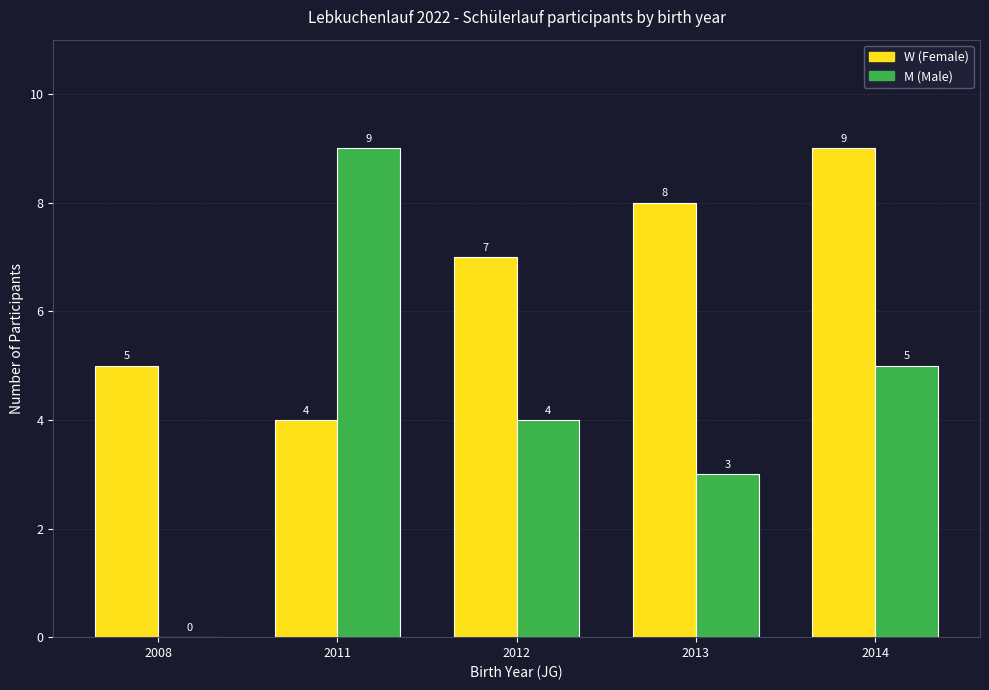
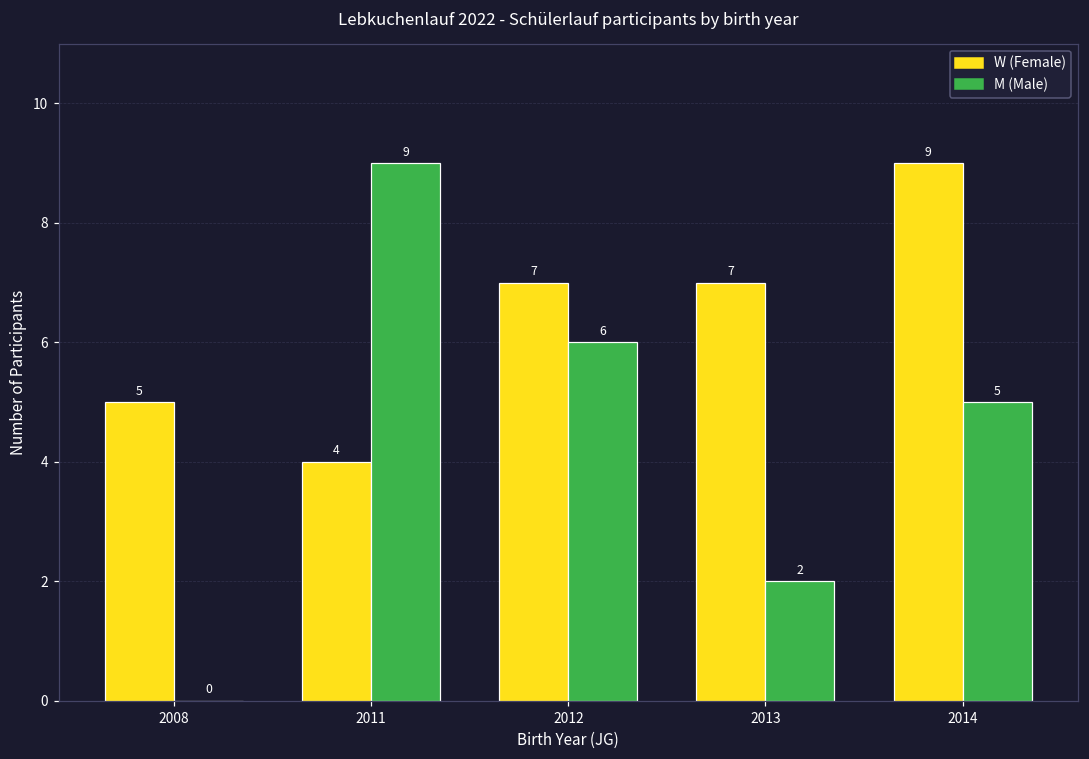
M (Male), 2012: 4 -> 6
W (Female), 2013: 8 -> 7
M (Male), 2013: 3 -> 2
